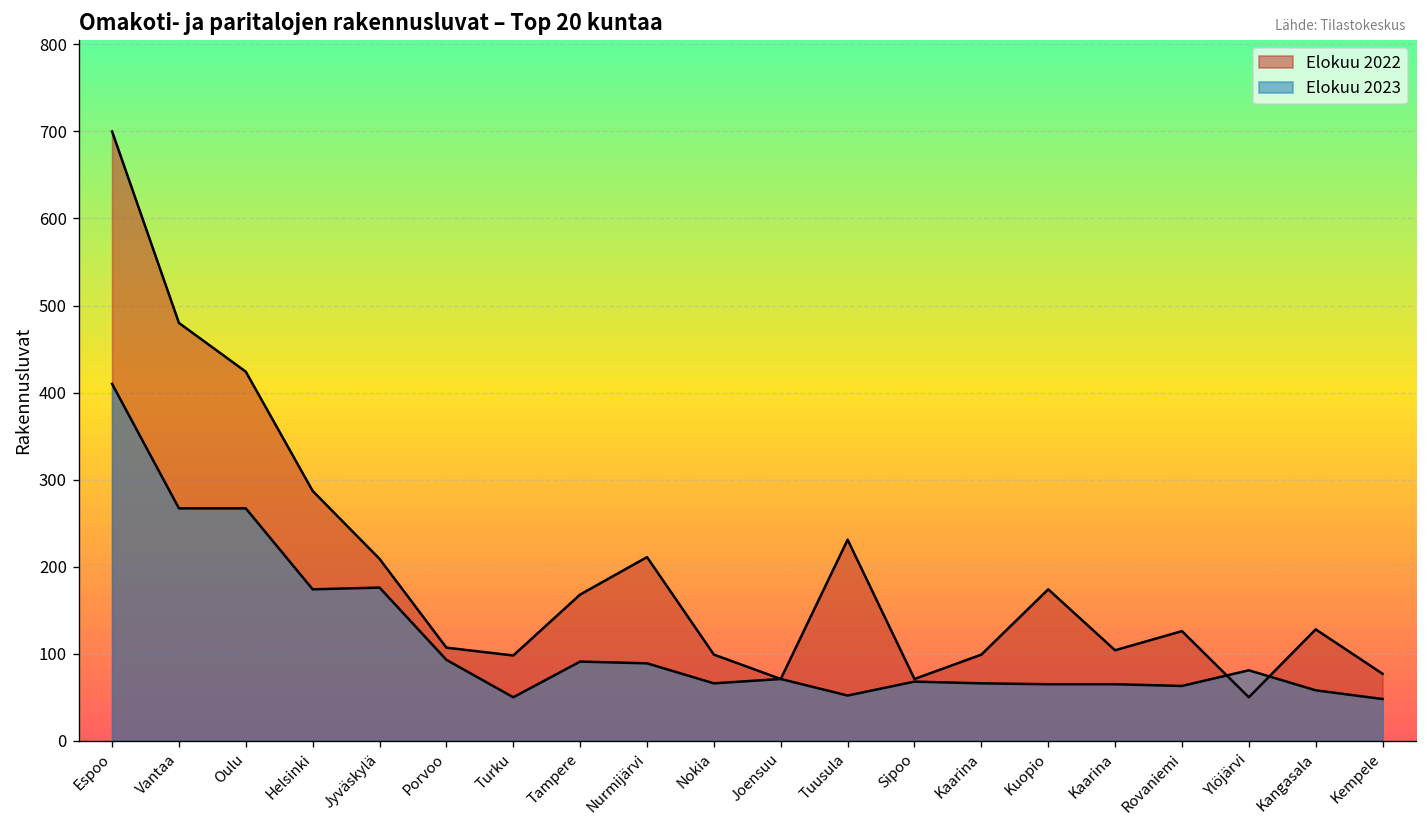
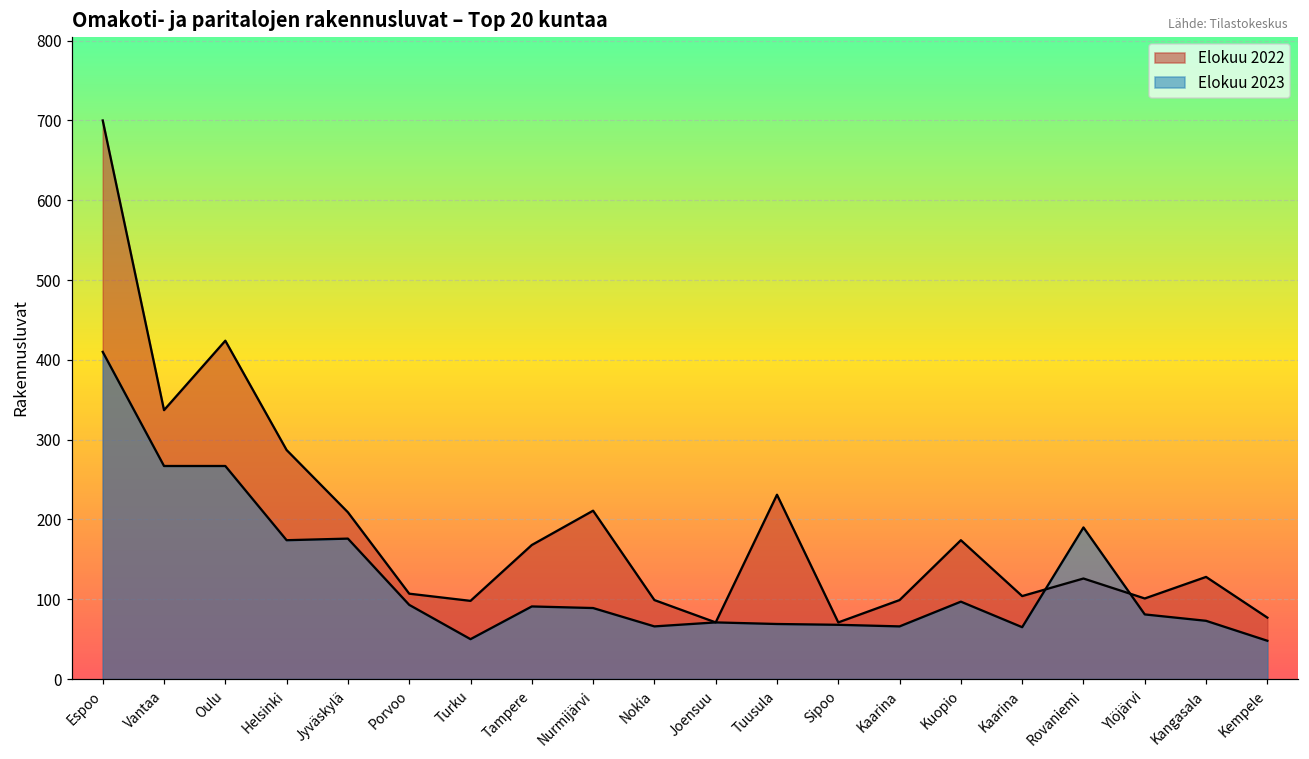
Elokuu 2022, Vantaa: 480 -> 340
Elokuu 2023, Tuusula: 50 -> 70
Elokuu 2023, Kuopio: 70 -> 100
Elokuu 2023, Rovaniemi: 60 -> 190
Elokuu 2022, Ylöjärvi: 50 -> 100
Elokuu 2023, Kangasala: 60 -> 70
